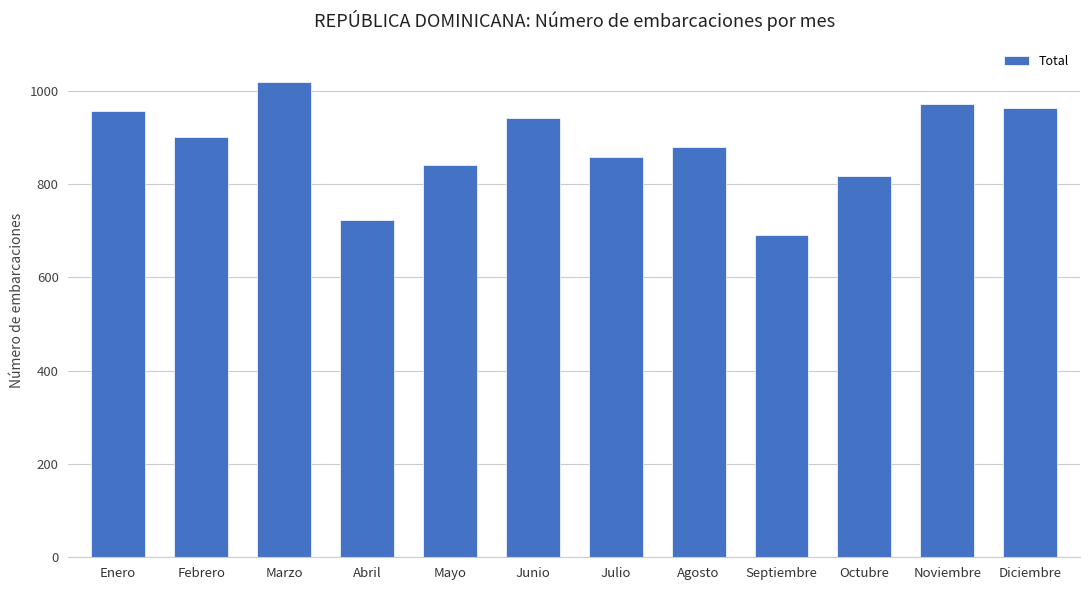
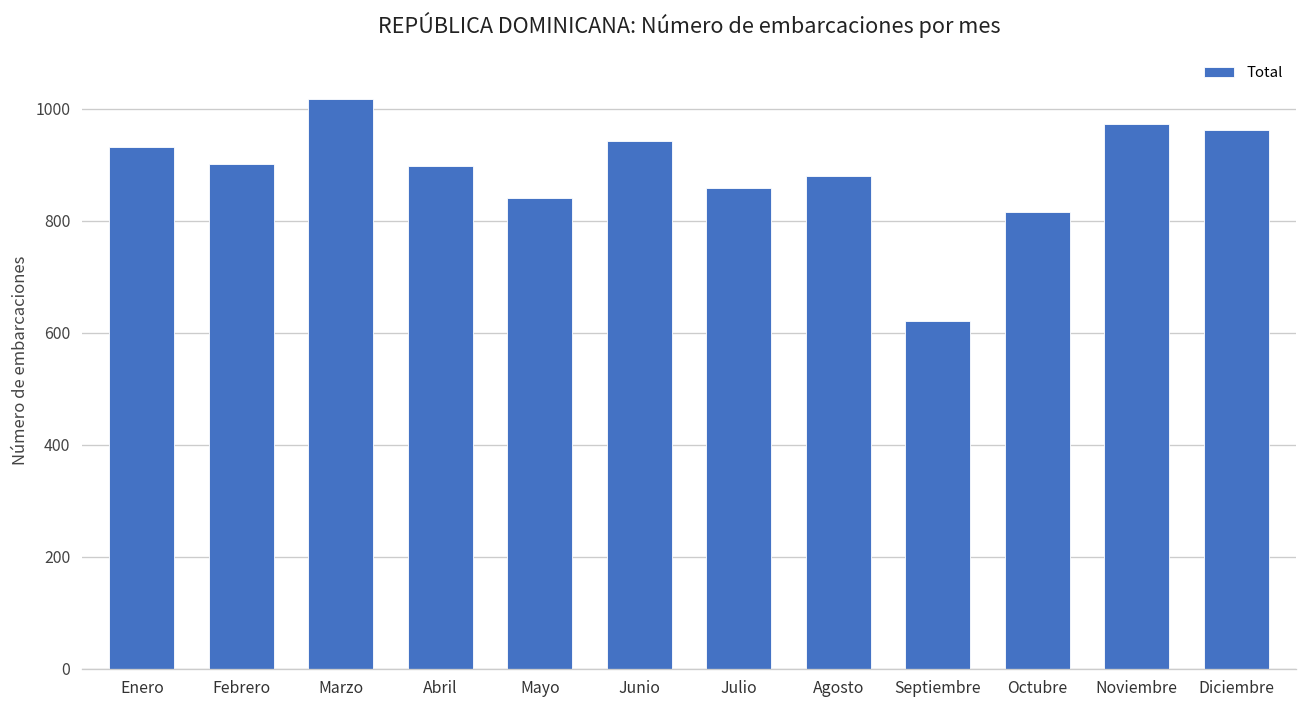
Enero: 960 -> 930
Abril: 720 -> 900
Septiembre: 690 -> 620
